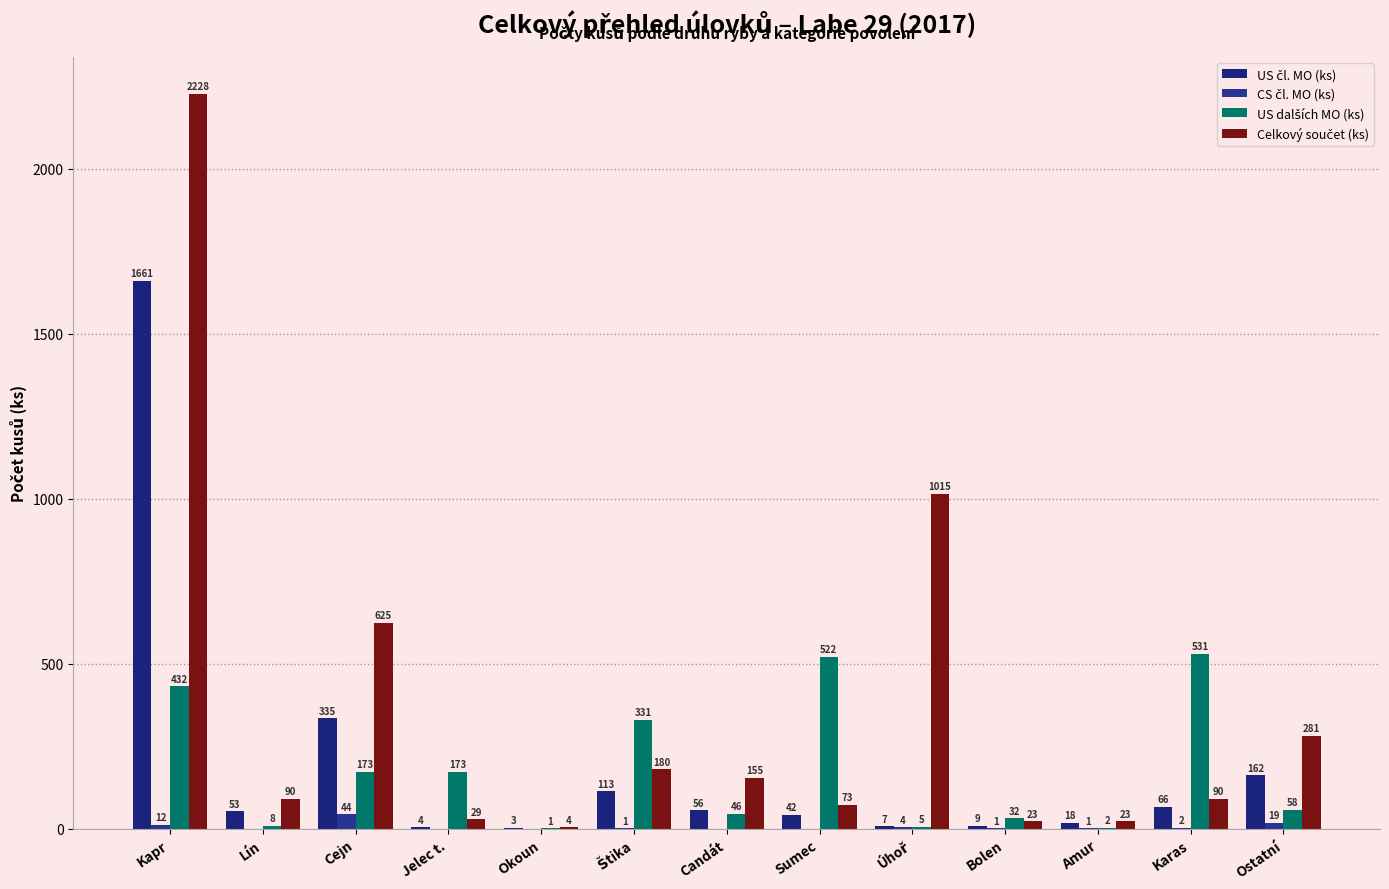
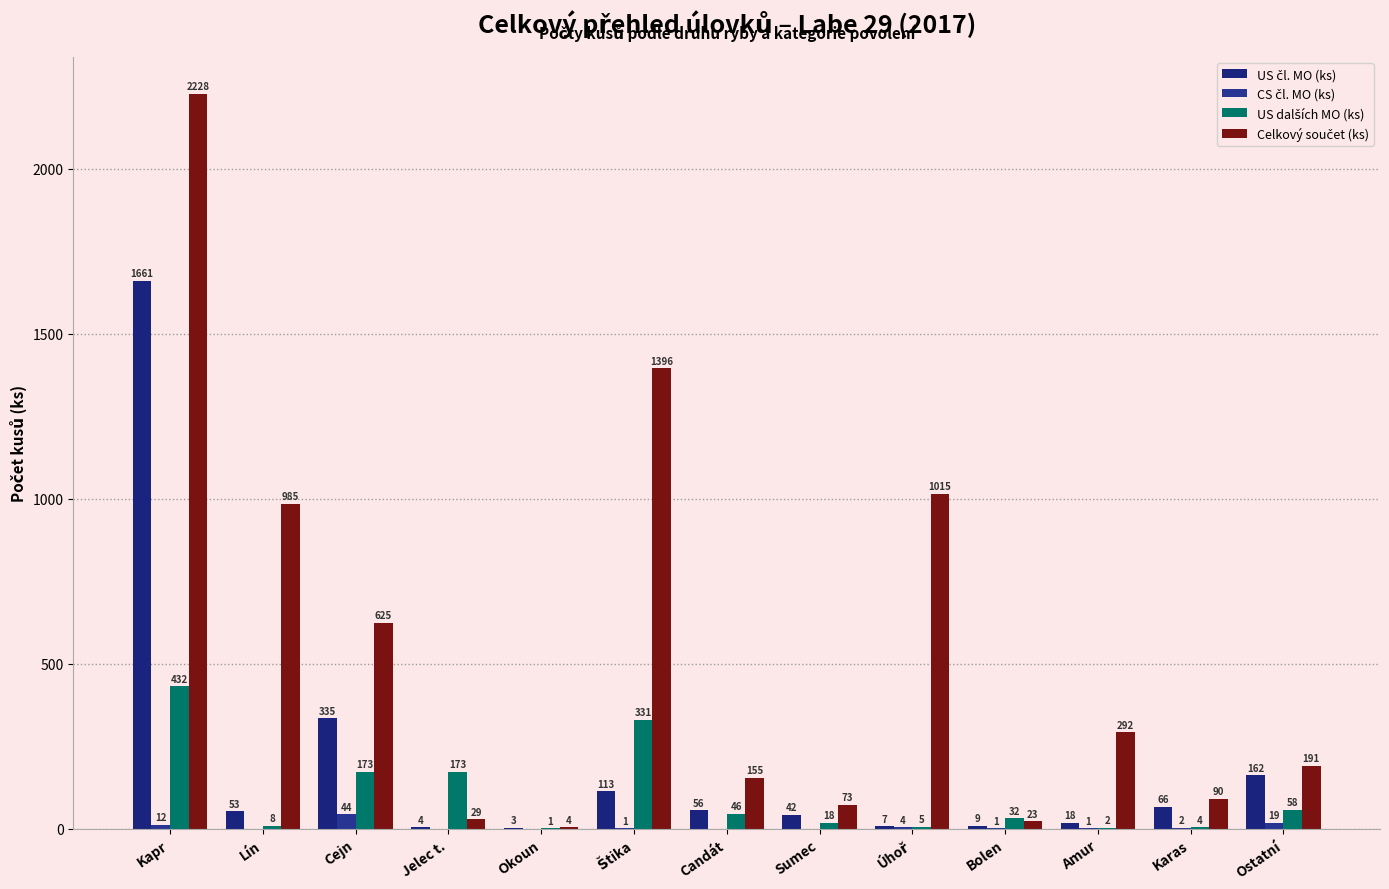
Celkový součet (ks), Lín: 90 -> 985
Celkový součet (ks), Štika: 180 -> 1396
US dalších MO (ks), Sumec: 522 -> 18
Celkový součet (ks), Amur: 23 -> 292
US dalších MO (ks), Karas: 531 -> 4
Celkový součet (ks), Ostatní: 281 -> 191
